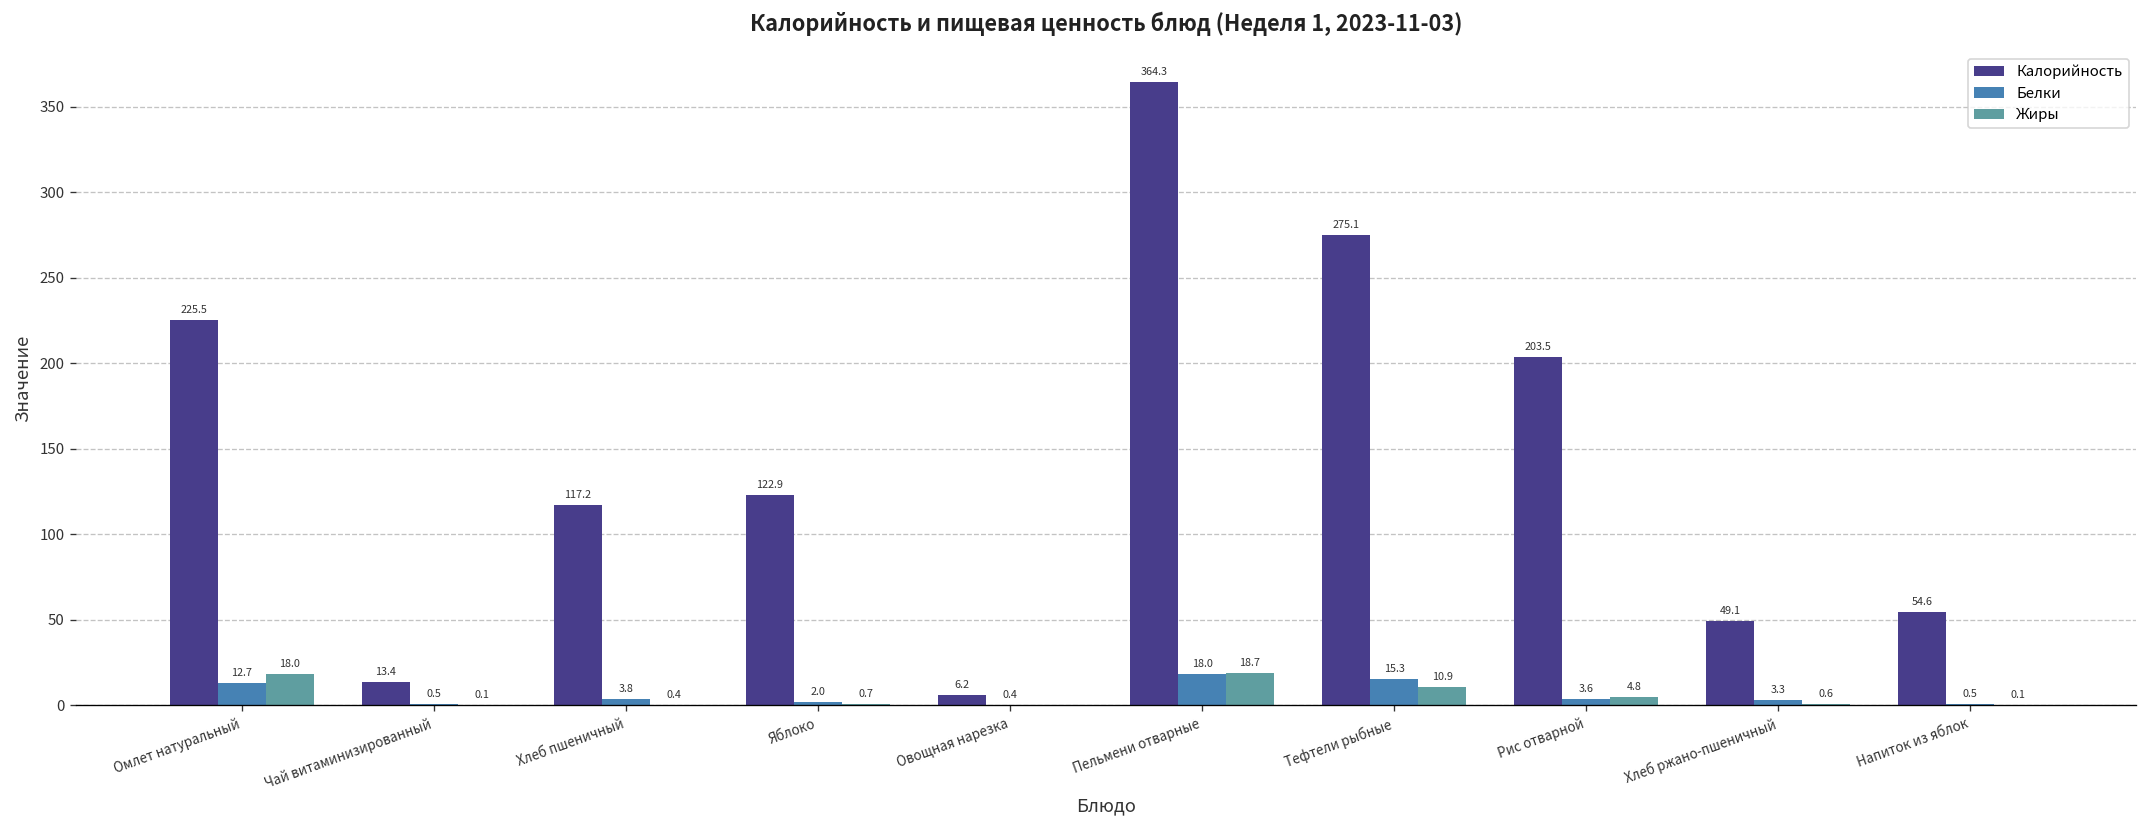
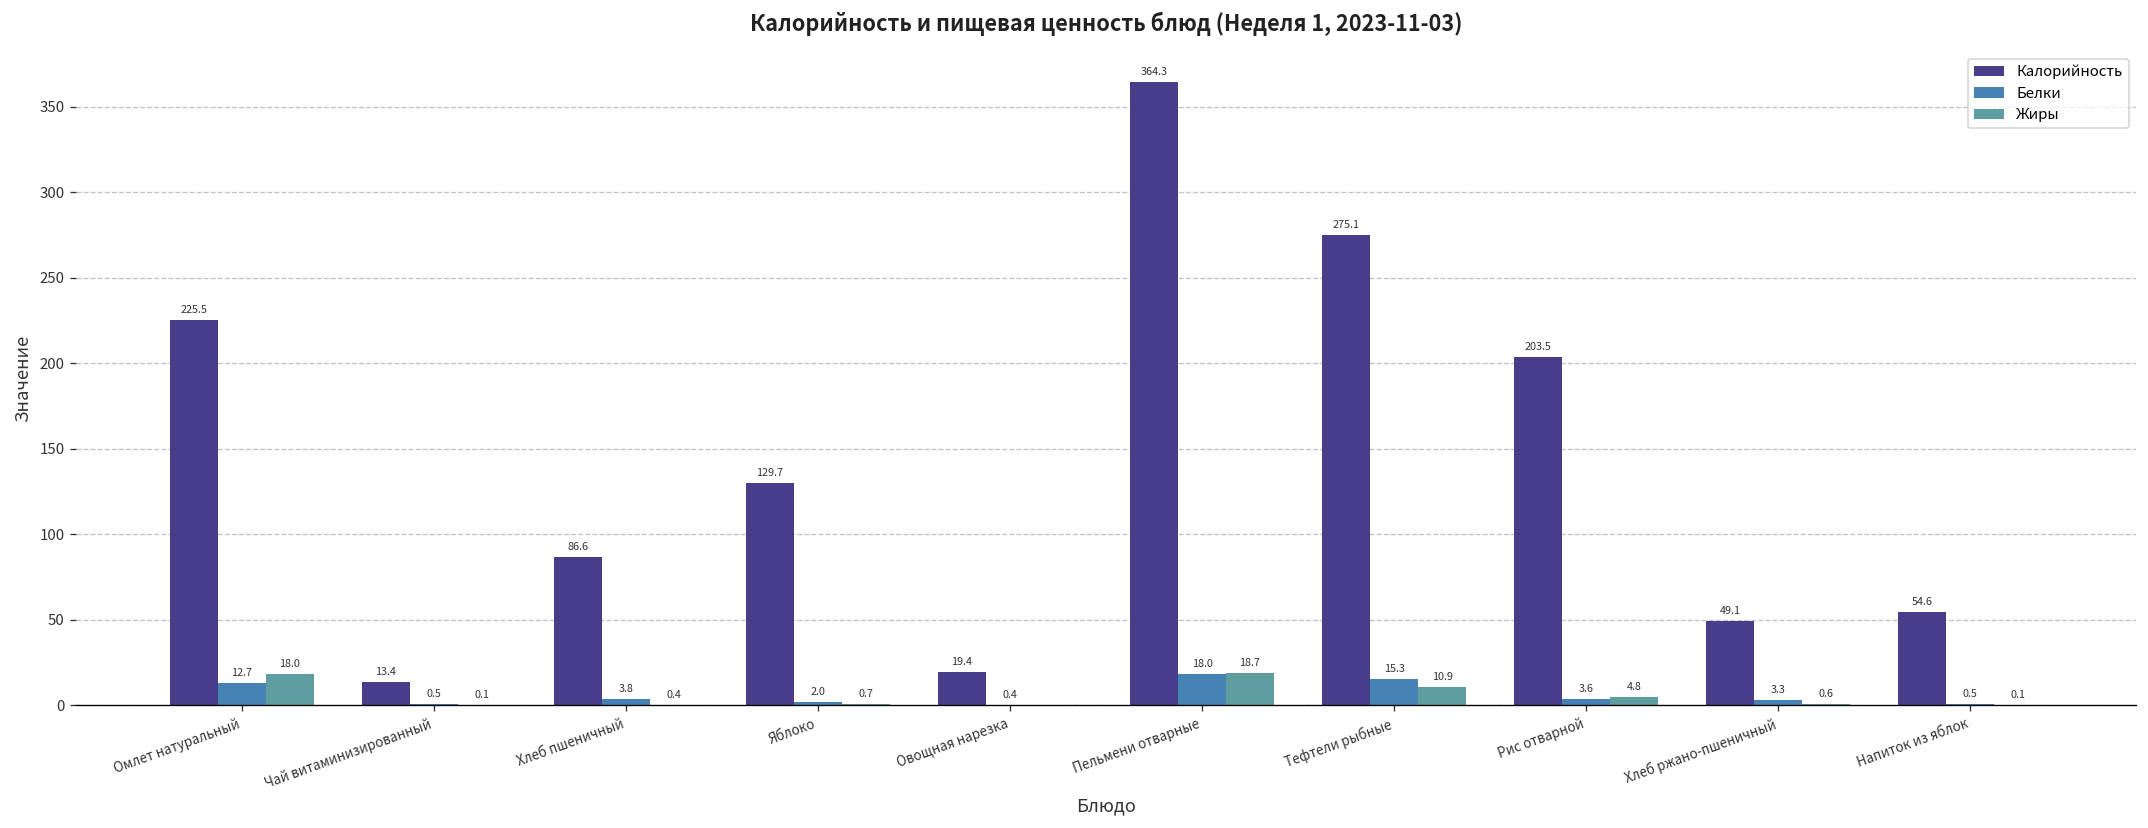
Калорийность, Хлеб пшеничный: 117.2 -> 86.6
Калорийность, Яблоко: 122.9 -> 129.7
Калорийность, Овощная нарезка: 6.2 -> 19.4
